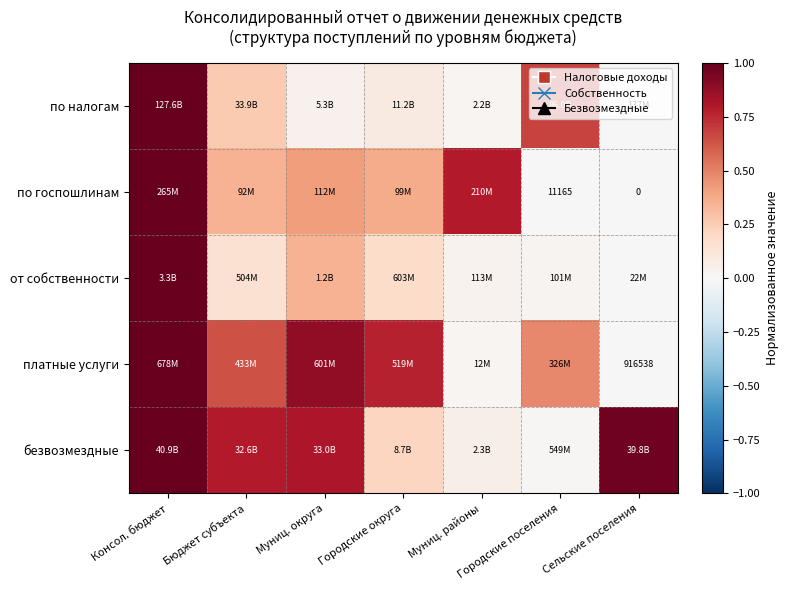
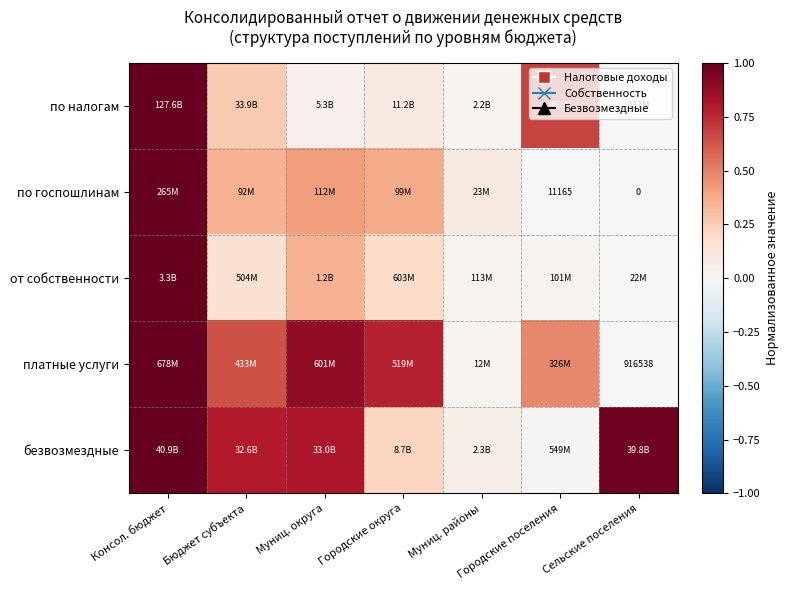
по госпошлинам, Муниц. районы: 210M -> 23M
